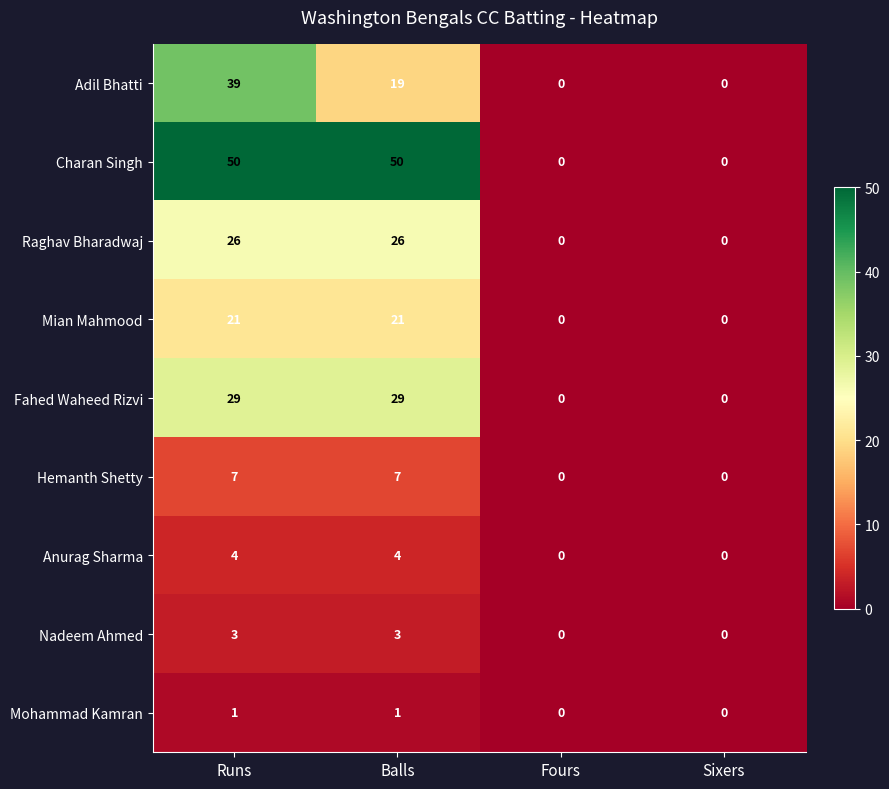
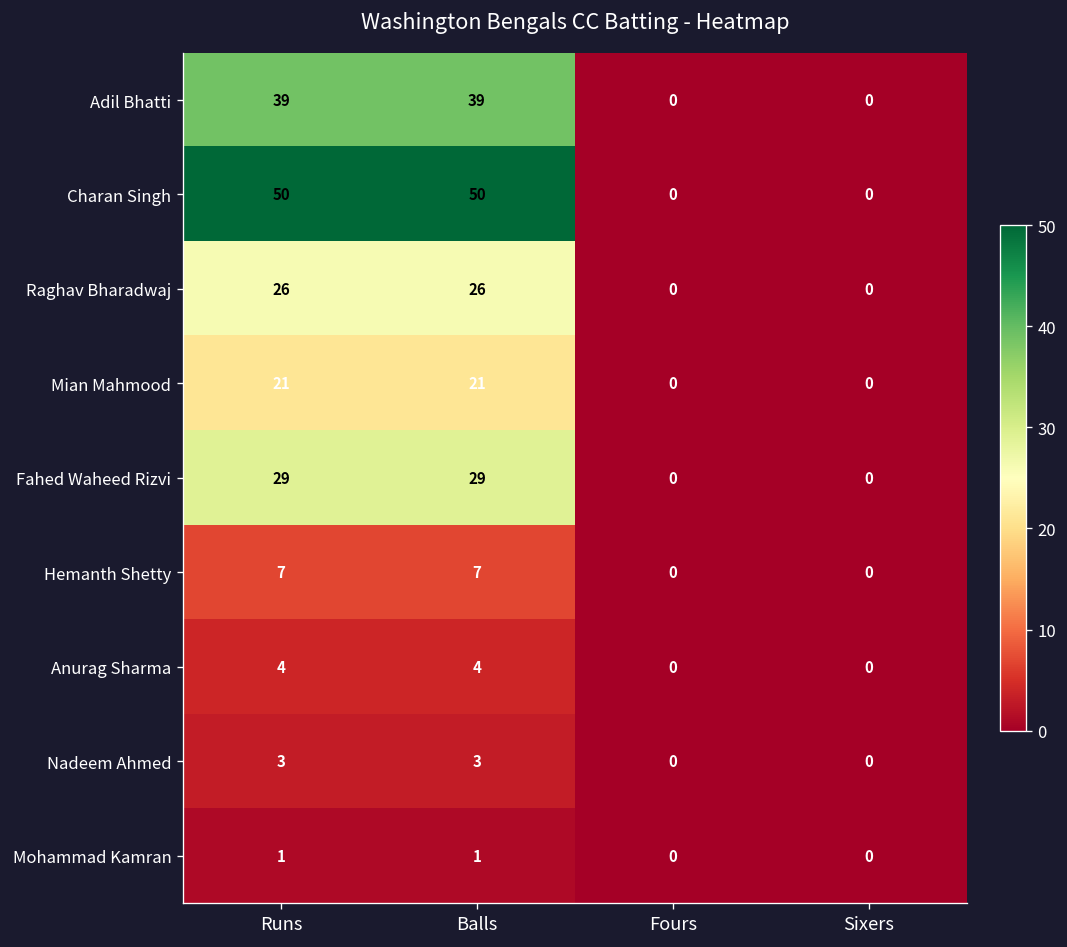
Adil Bhatti, Balls: 19 -> 39
